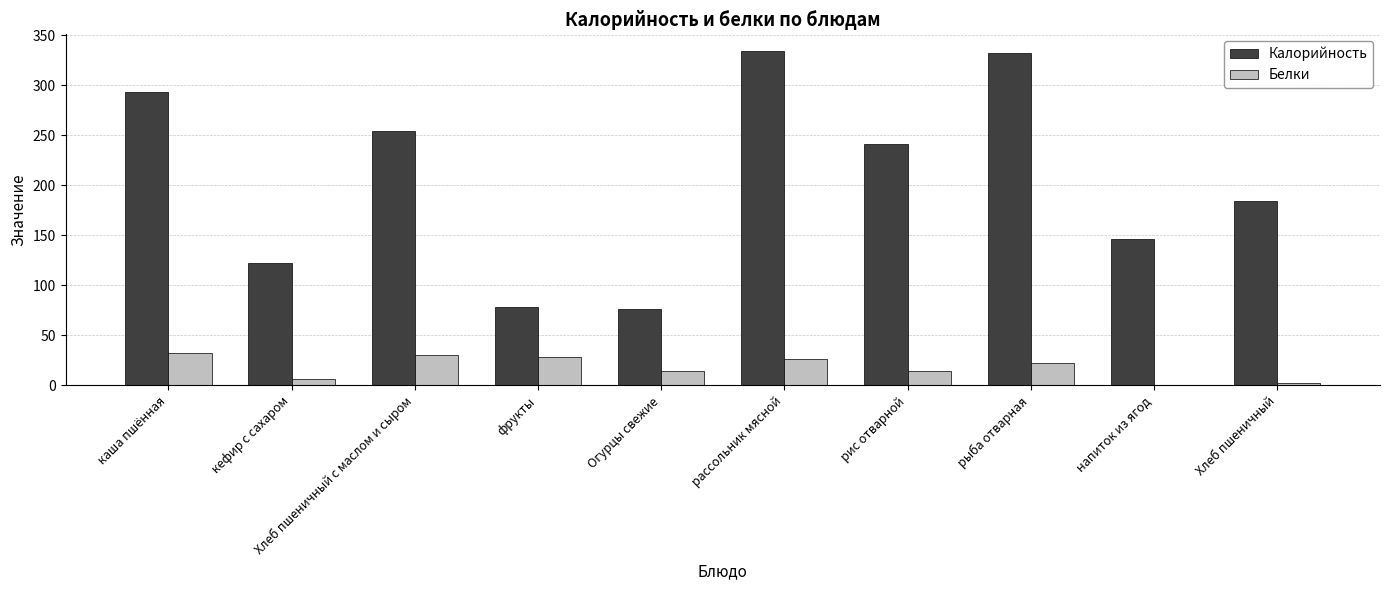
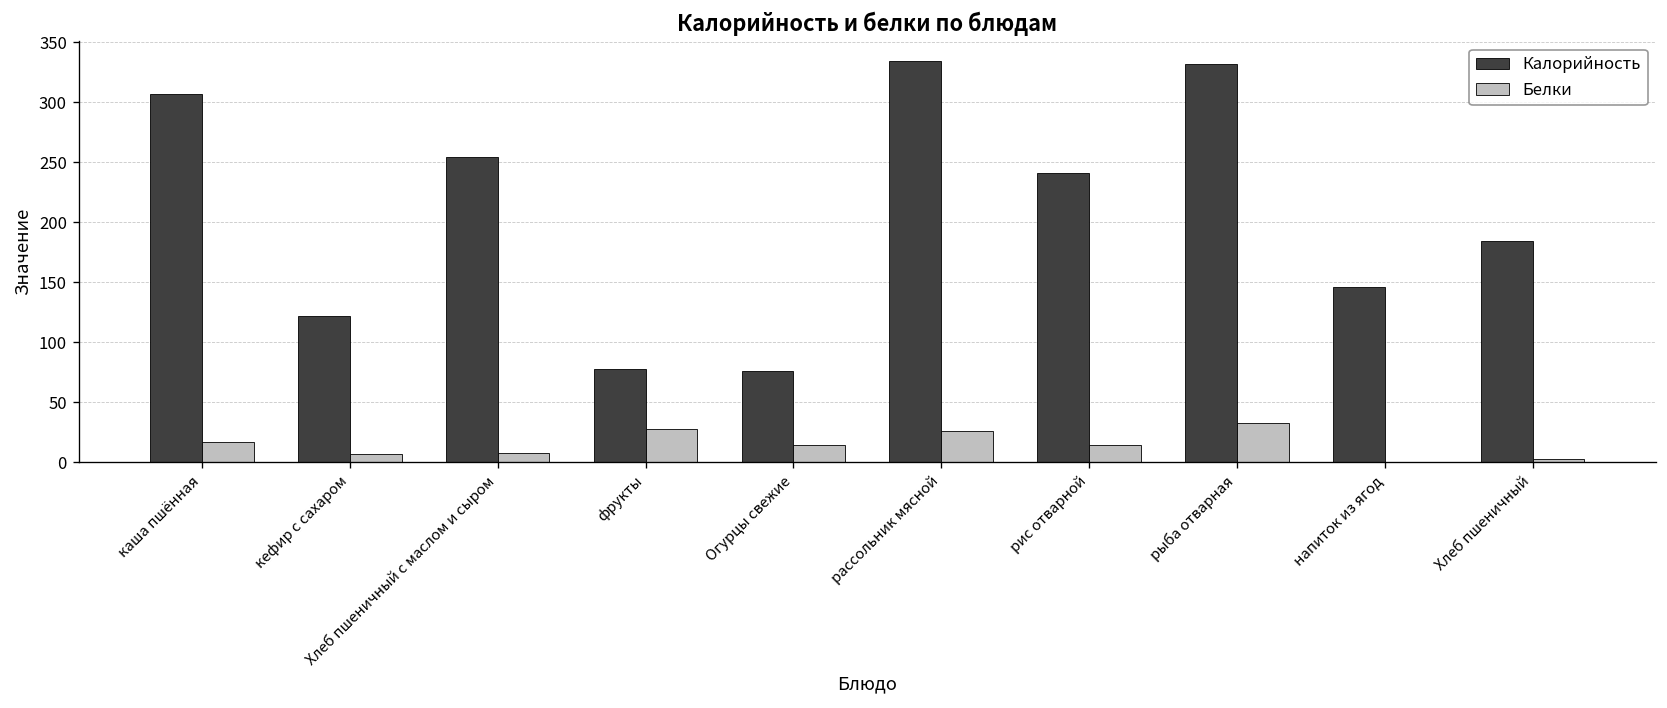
Калорийность, каша пшённая: 293 -> 307
Белки, каша пшённая: 33 -> 17
Белки, Хлеб пшеничный с маслом и сыром: 30 -> 8
Белки, рыба отварная: 22 -> 33
